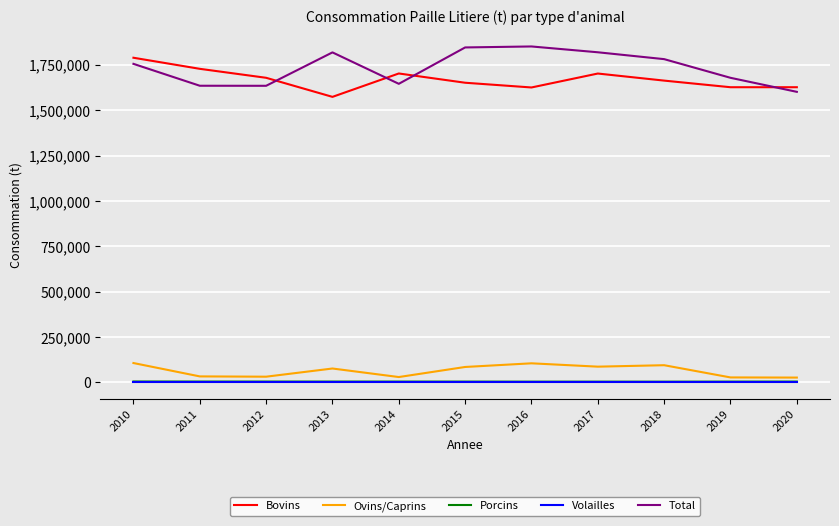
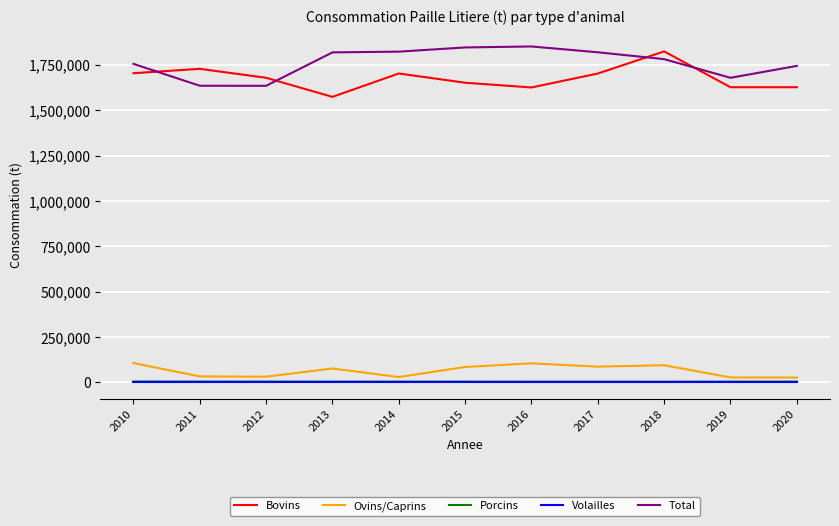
Bovins, 2010: 1,790,000 -> 1,700,000
Total, 2014: 1,640,000 -> 1,820,000
Bovins, 2018: 1,660,000 -> 1,820,000
Total, 2020: 1,600,000 -> 1,740,000
